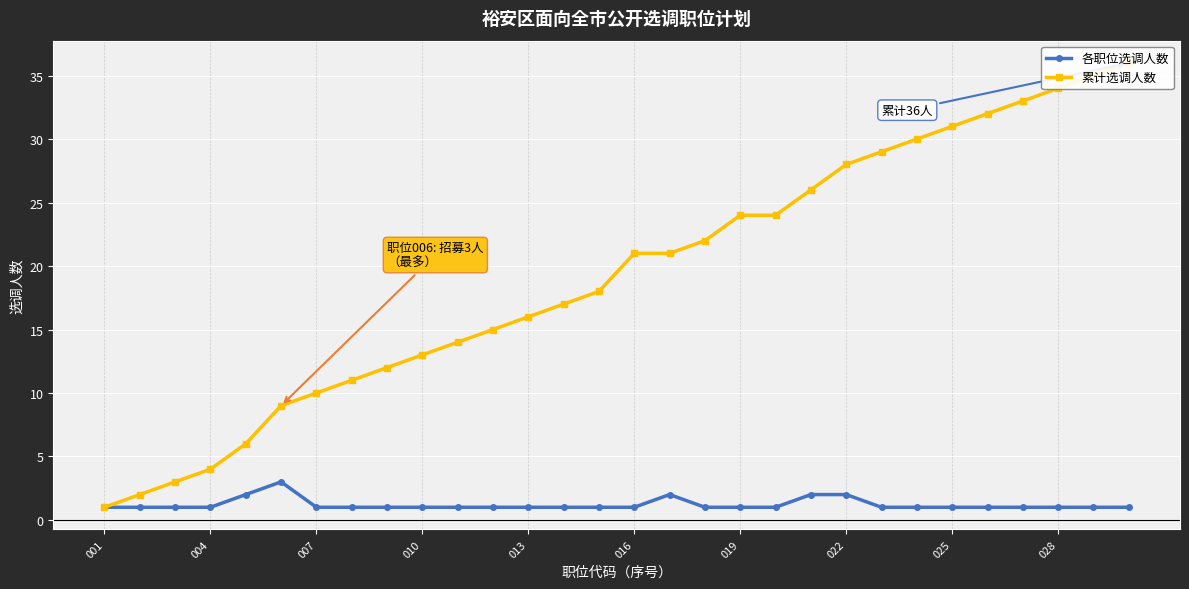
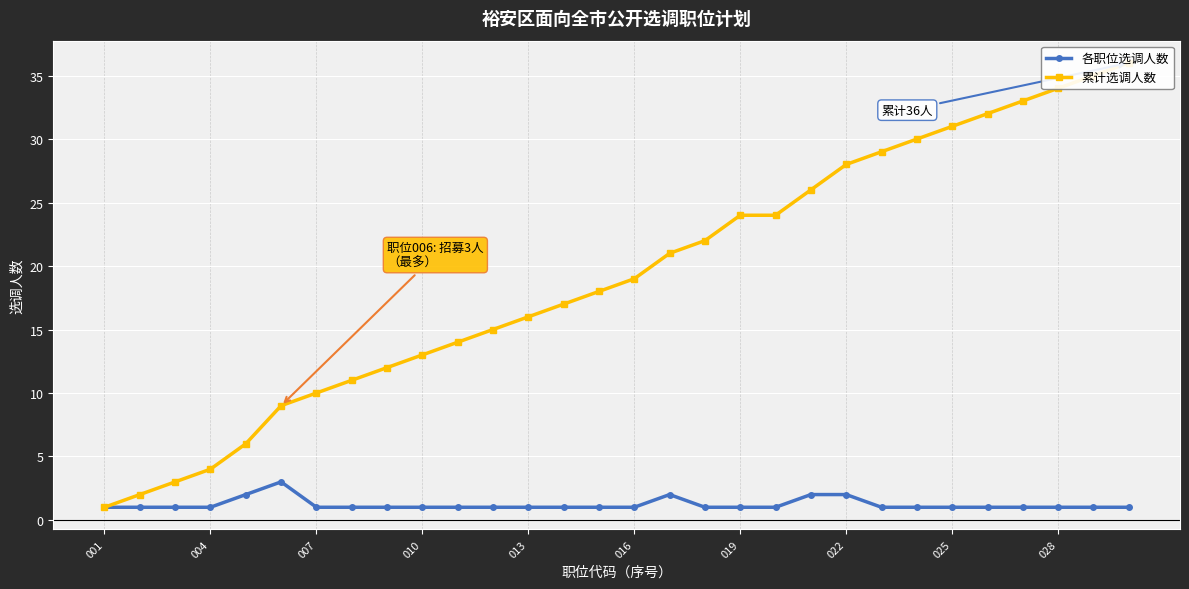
累计选调人数, 016: 21 -> 19
